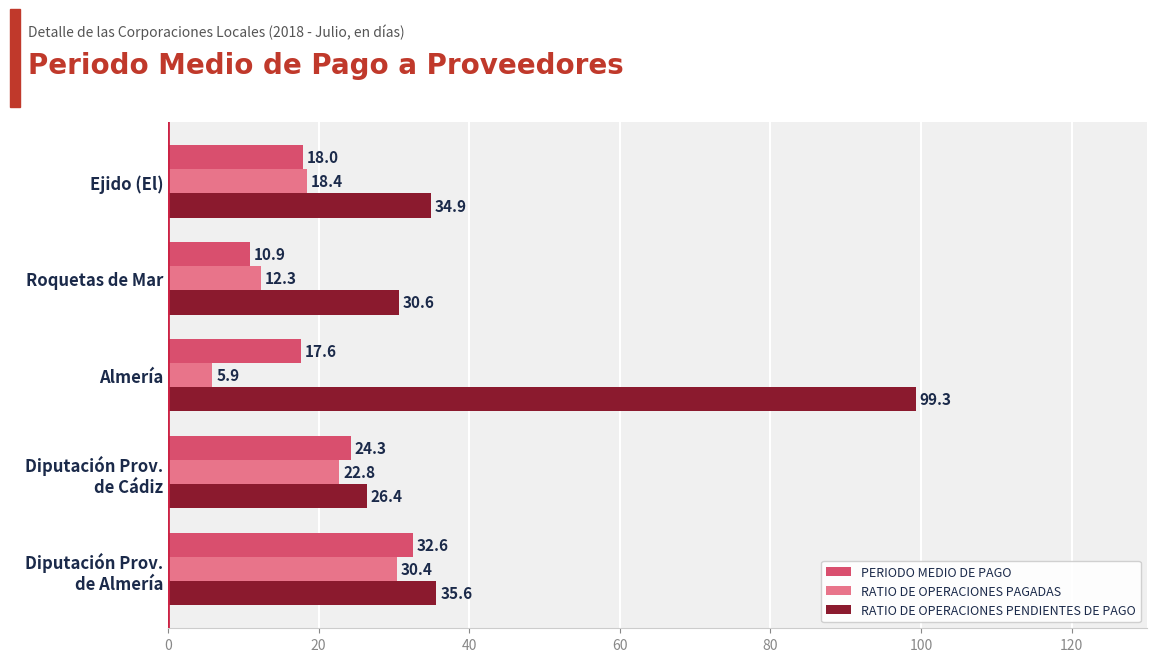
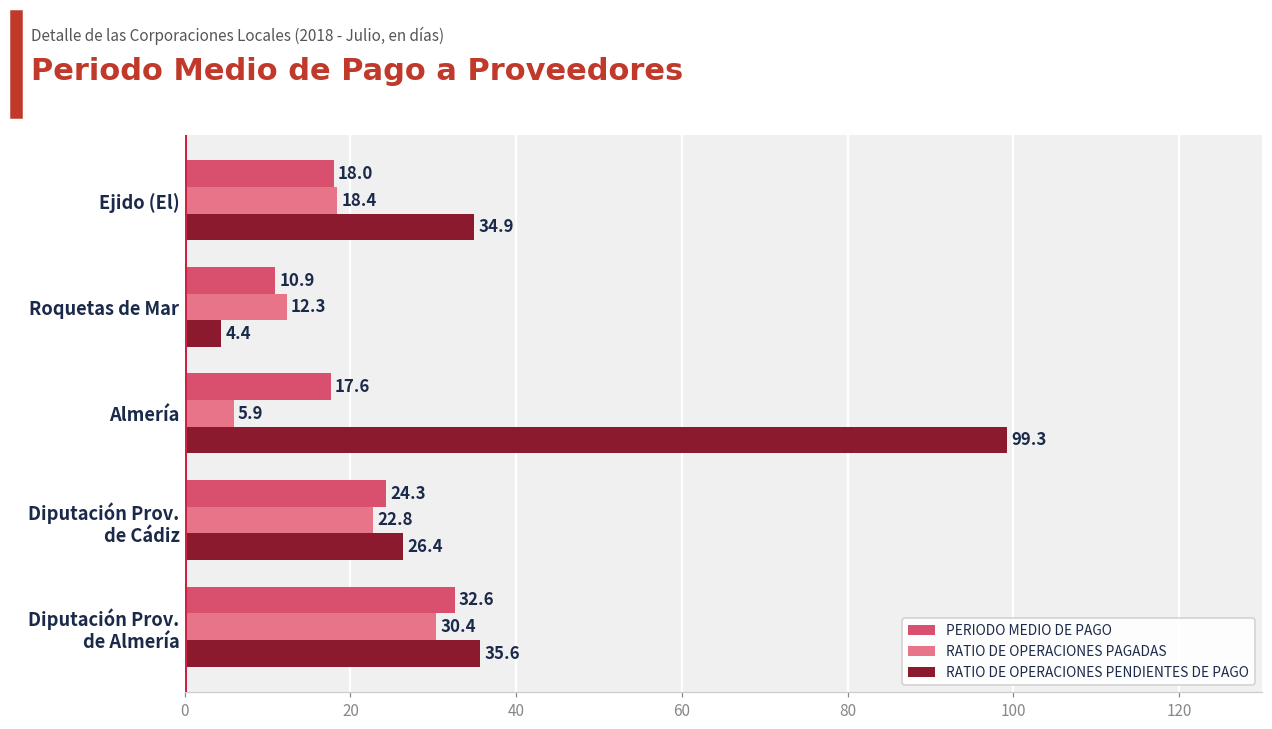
RATIO DE OPERACIONES PENDIENTES DE PAGO, Roquetas de Mar: 30.6 -> 4.4
